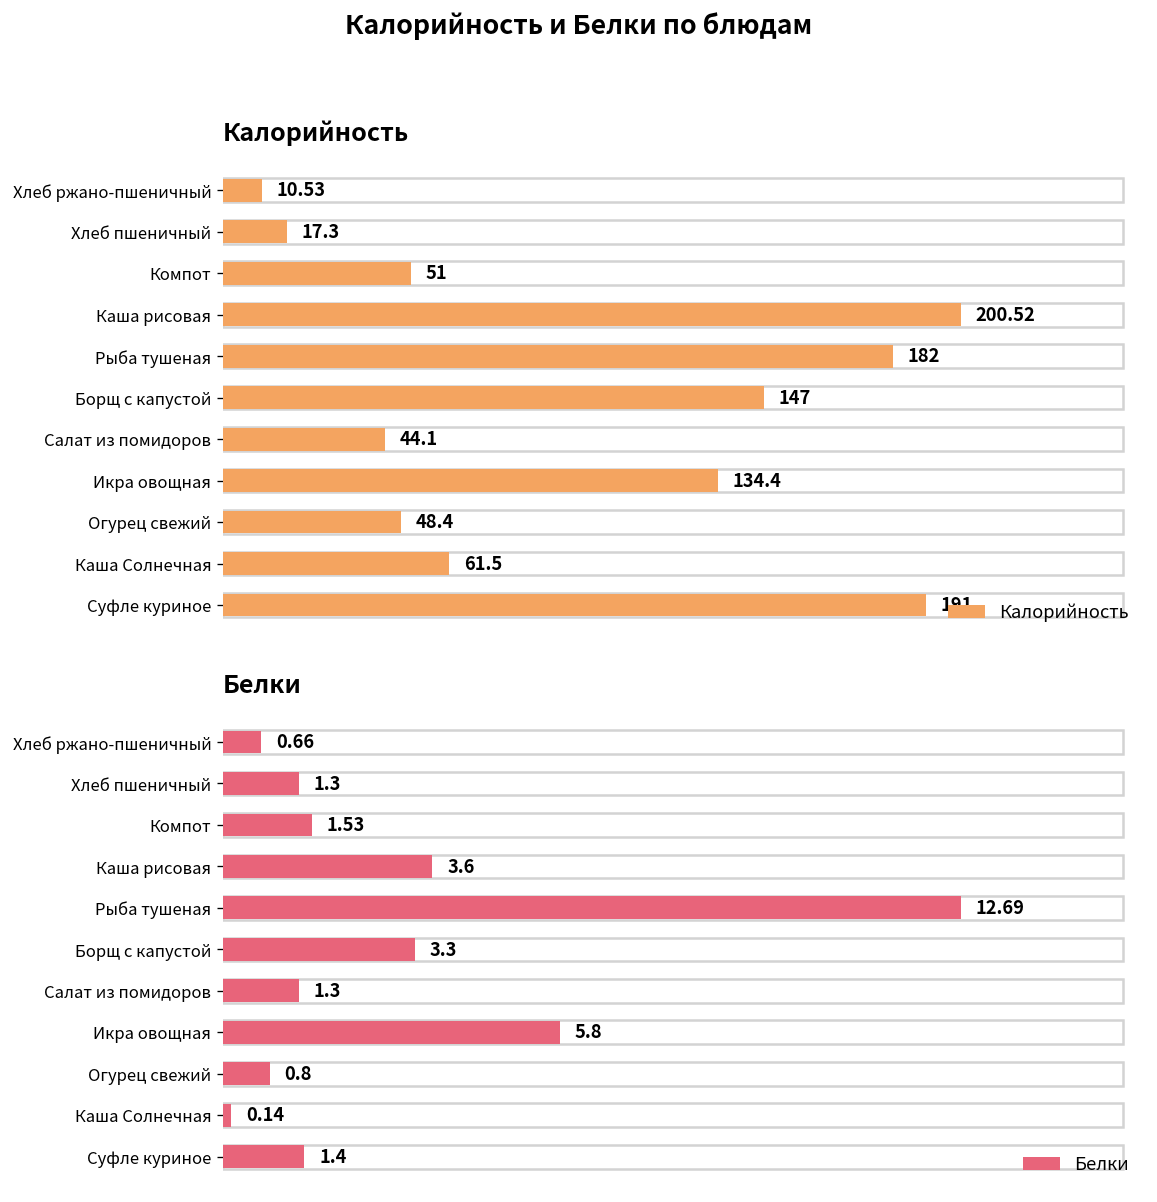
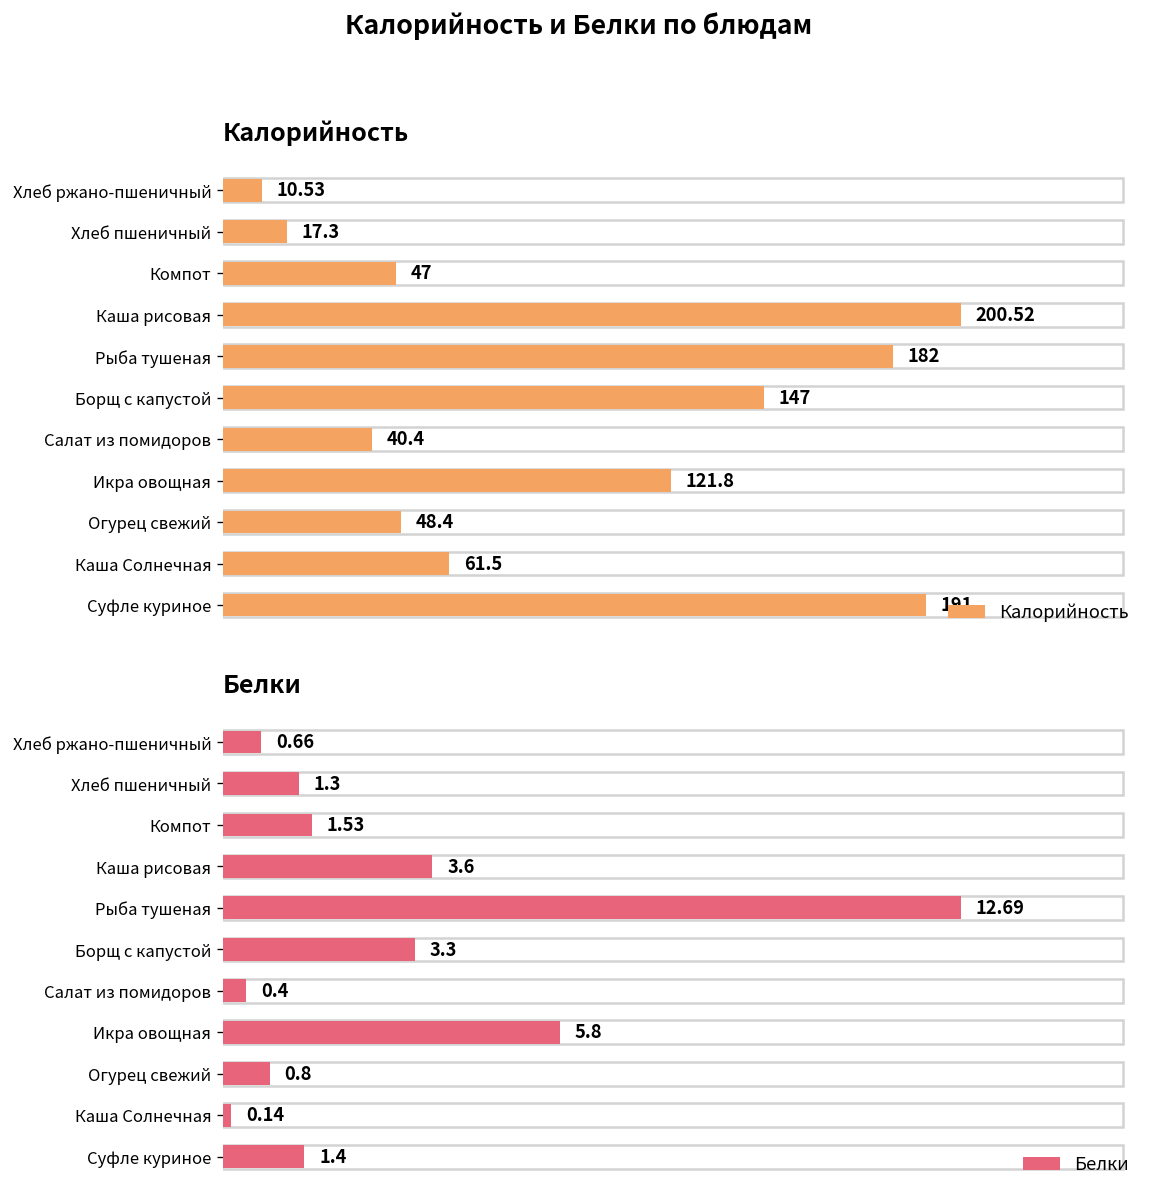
Калорийность, Компот: 51 -> 47
Калорийность, Салат из помидоров: 44.1 -> 40.4
Калорийность, Икра овощная: 134.4 -> 121.8
Белки, Салат из помидоров: 1.3 -> 0.4
